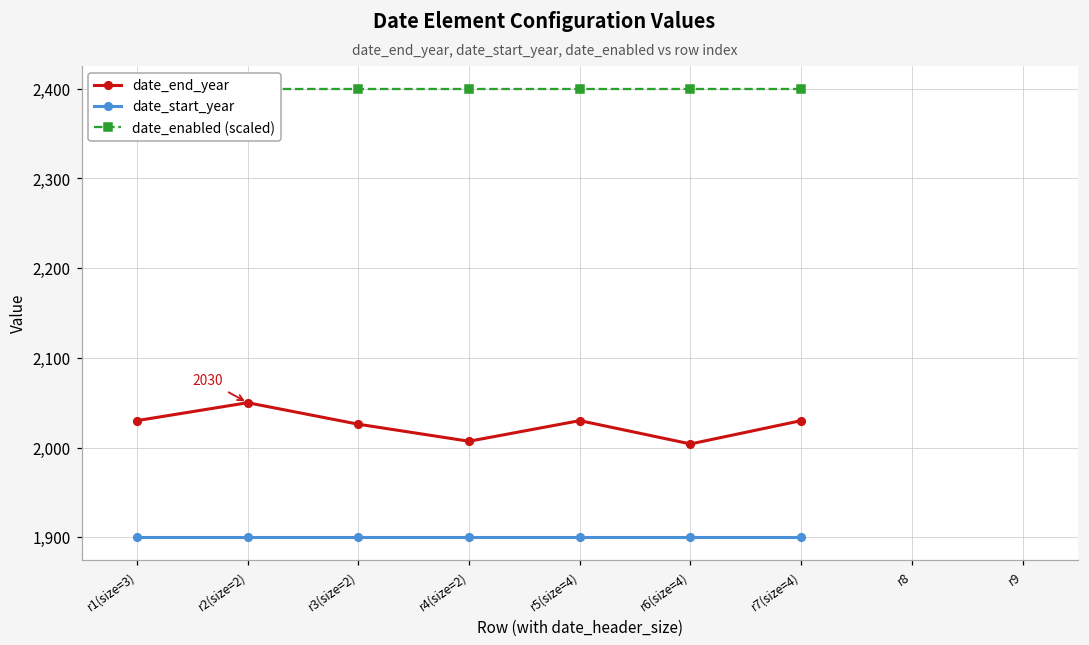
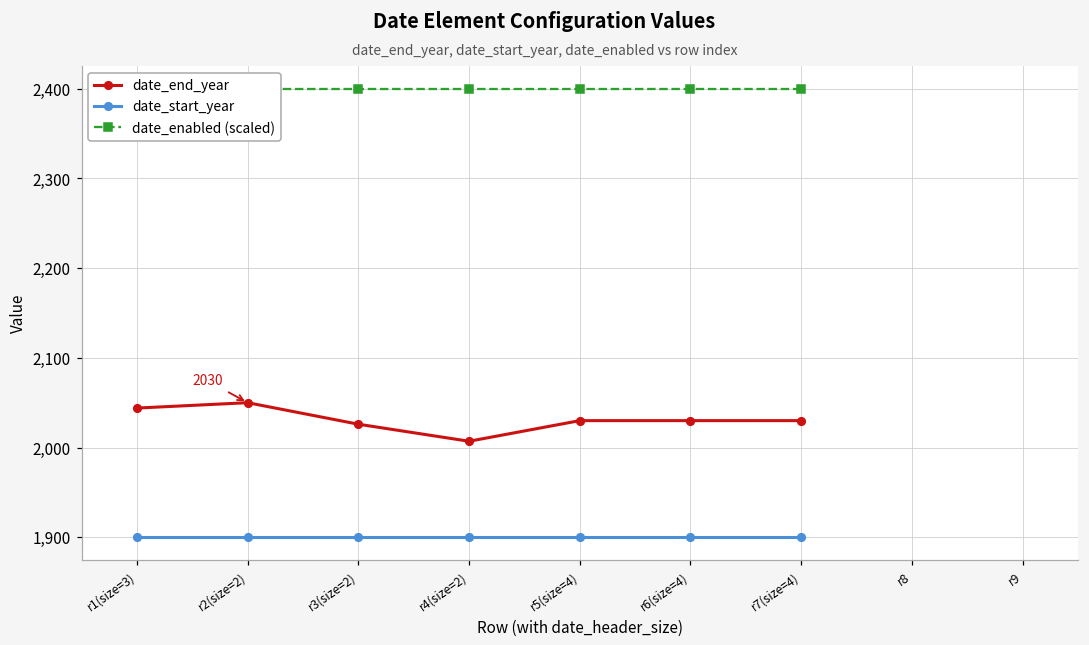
date_end_year, r1(size=3): 2,030 -> 2,040
date_end_year, r6(size=4): 2,000 -> 2,030
